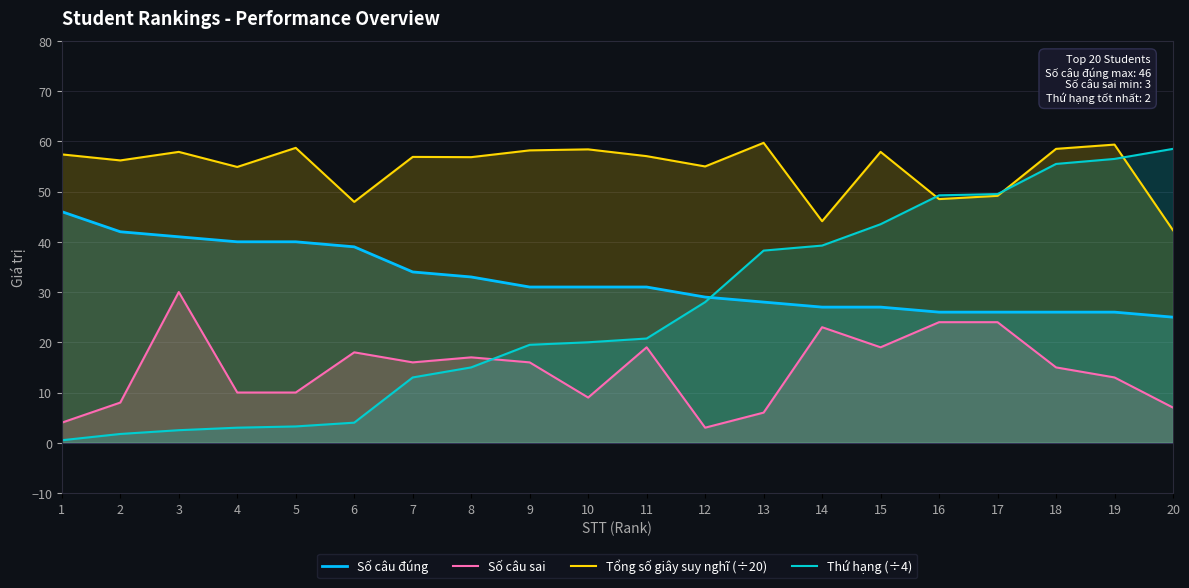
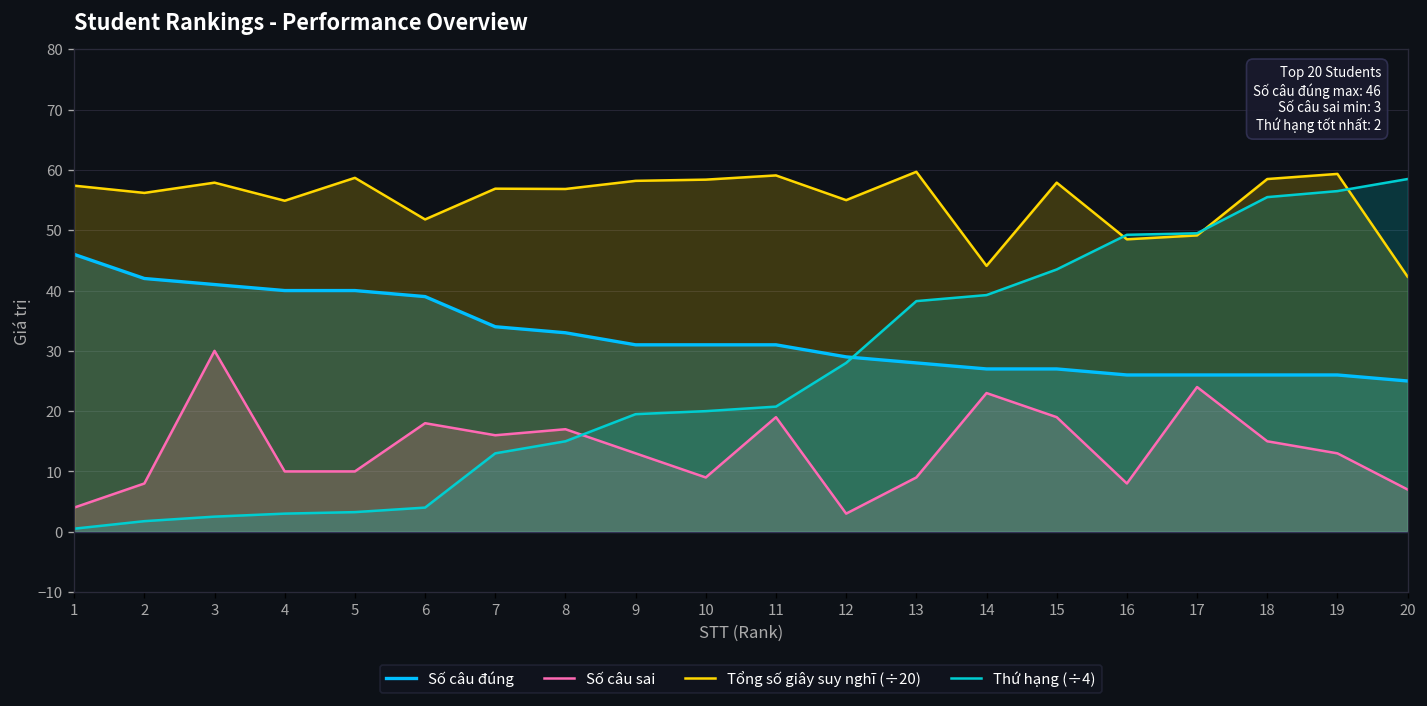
Tổng số giây suy nghĩ (÷20), 6: 48 -> 52
Số câu sai, 9: 16 -> 13
Tổng số giây suy nghĩ (÷20), 11: 57 -> 59
Số câu sai, 13: 6 -> 9
Số câu sai, 16: 24 -> 8
